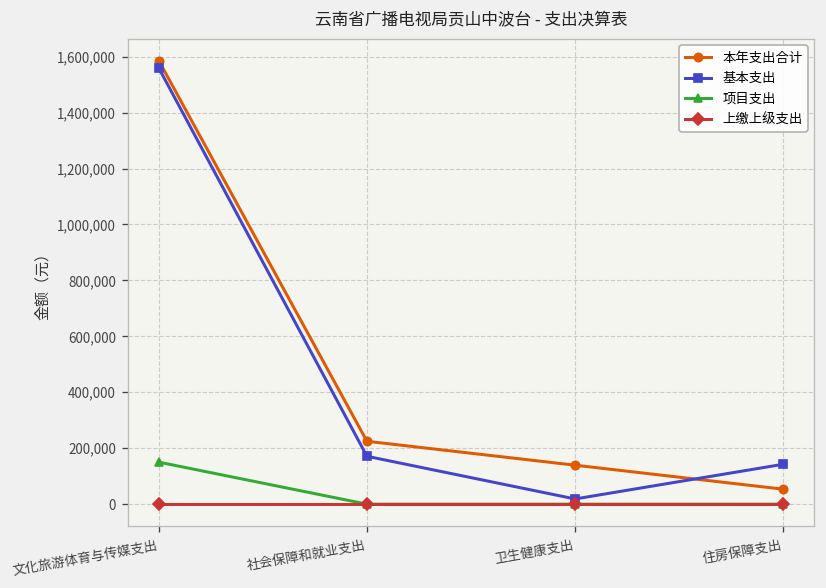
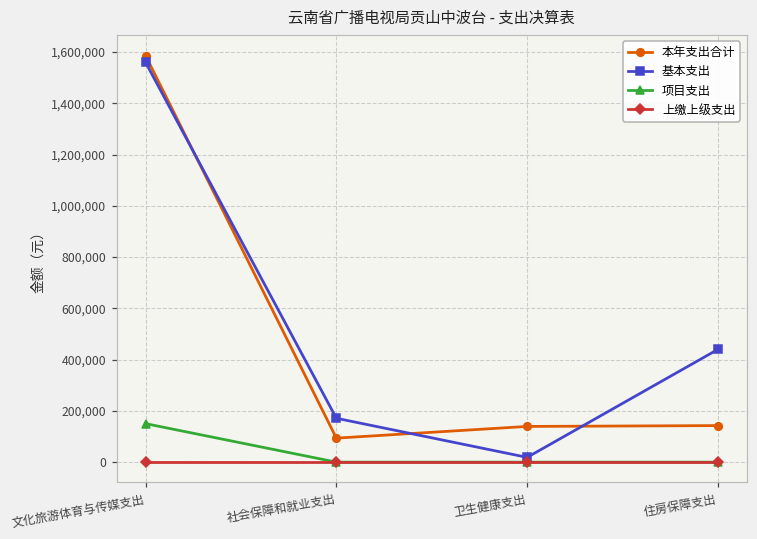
本年支出合计, 社会保障和就业支出: 220,000 -> 90,000
本年支出合计, 住房保障支出: 50,000 -> 140,000
基本支出, 住房保障支出: 140,000 -> 440,000
